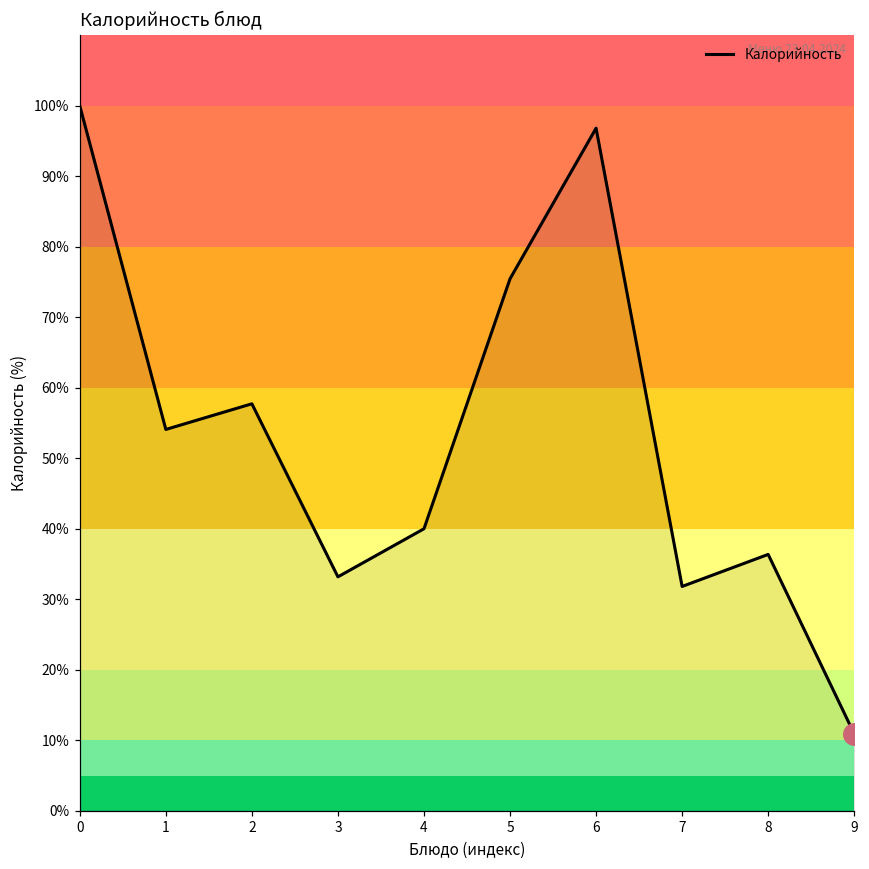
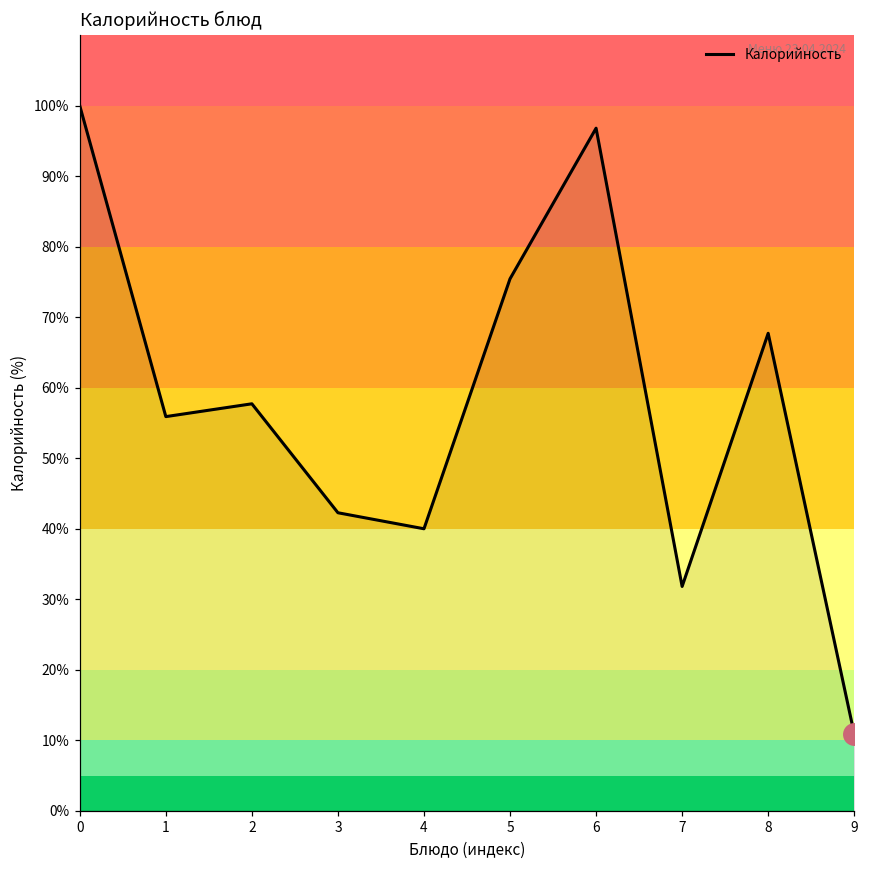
Калорийность, 1: 54% -> 56%
Калорийность, 3: 33% -> 42%
Калорийность, 8: 36% -> 68%
